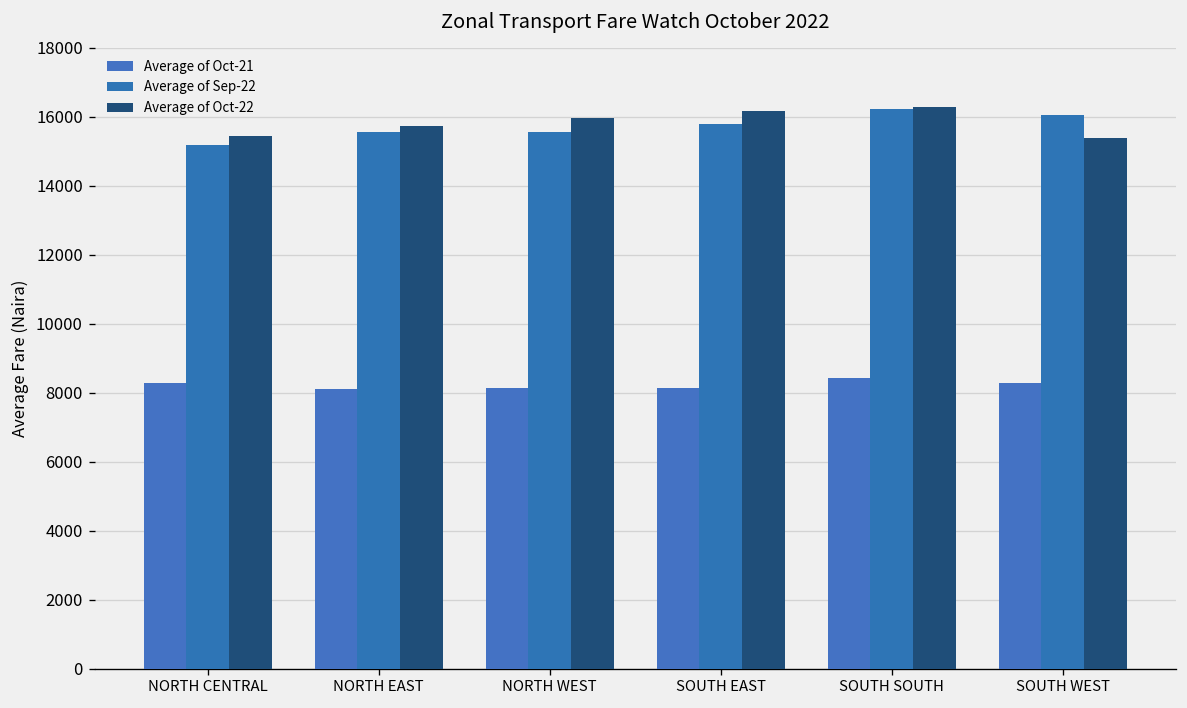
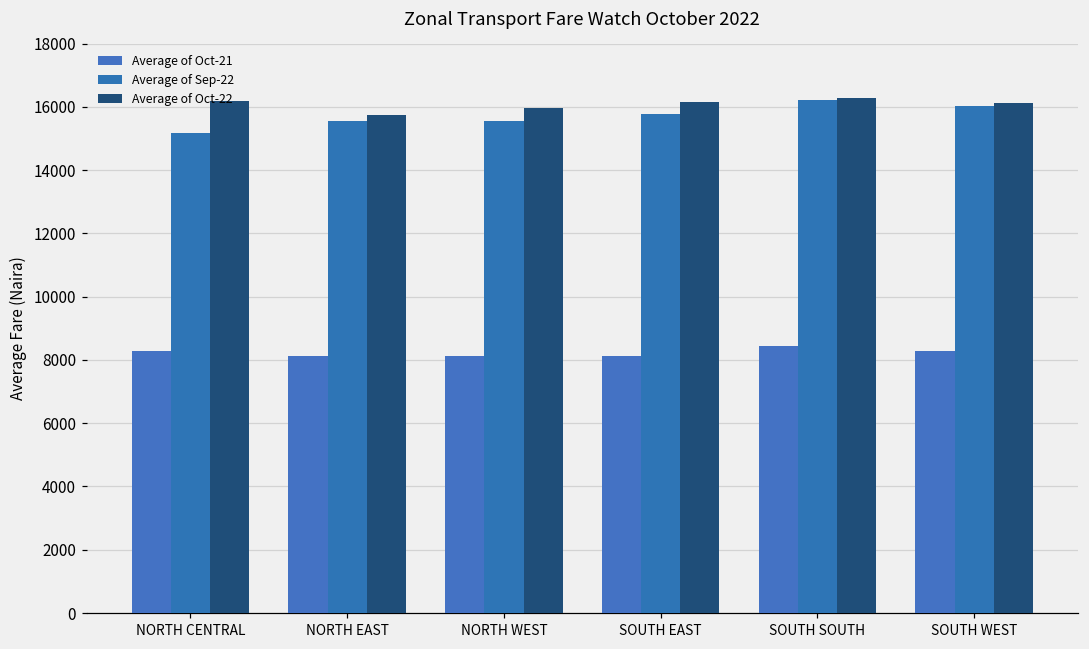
Average of Oct-22, NORTH CENTRAL: 15500 -> 16200
Average of Oct-22, SOUTH WEST: 15400 -> 16100
